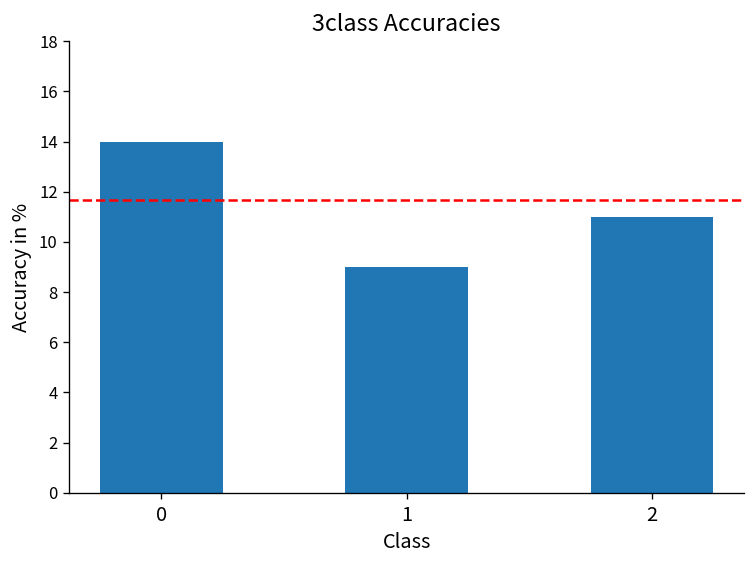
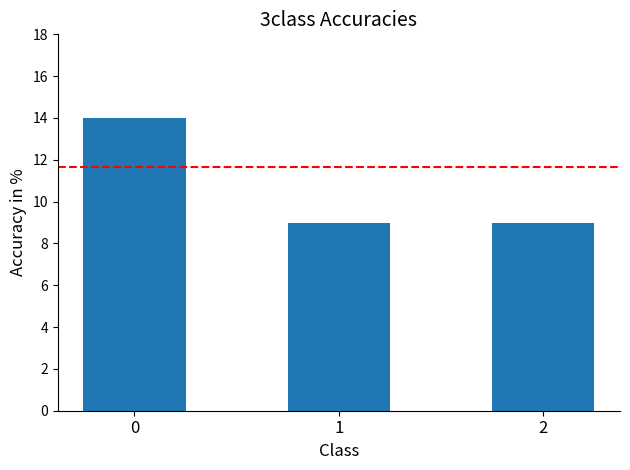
2: 11 -> 9
